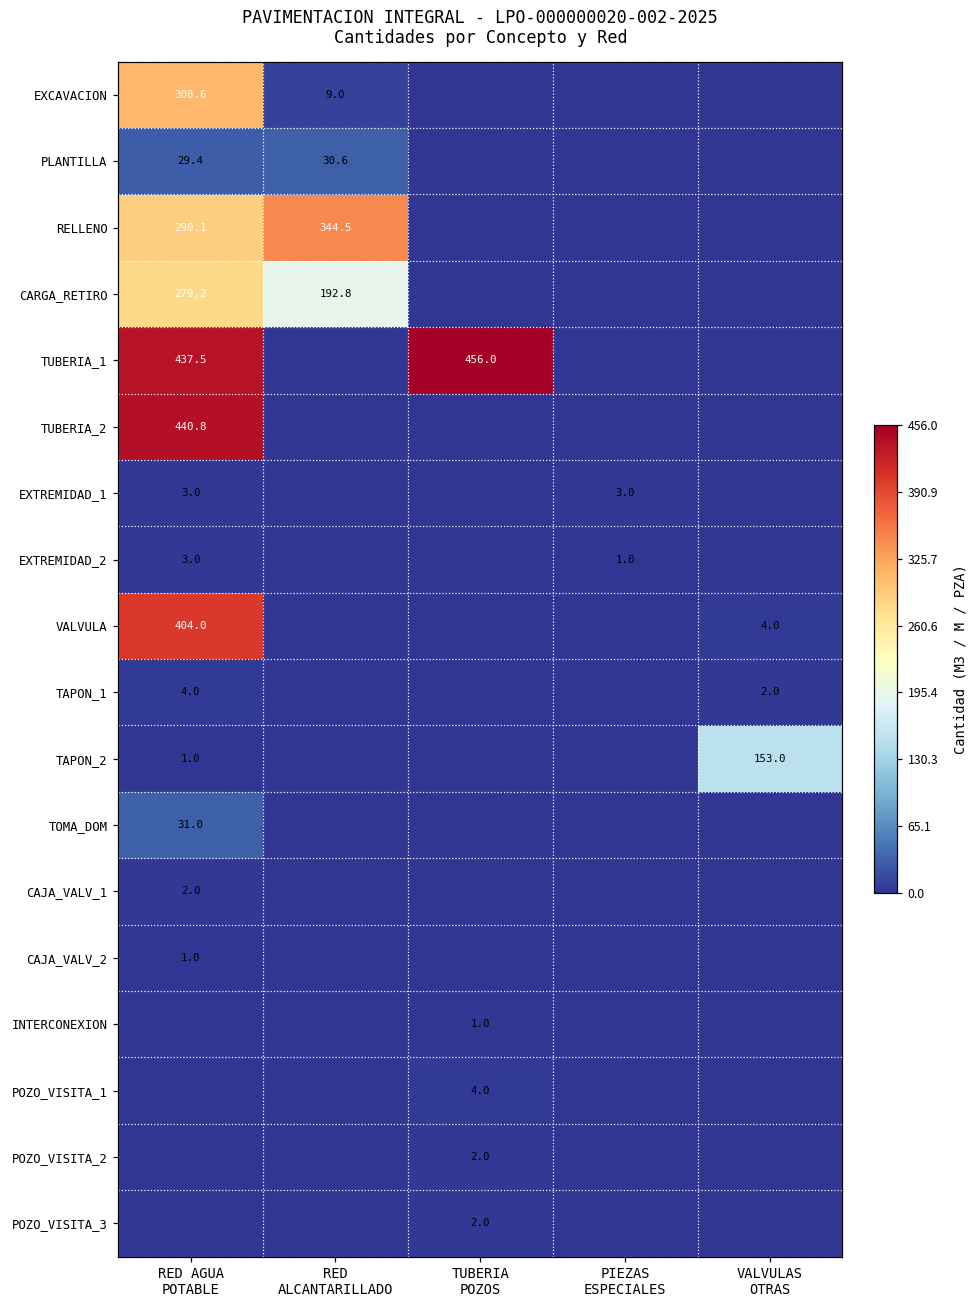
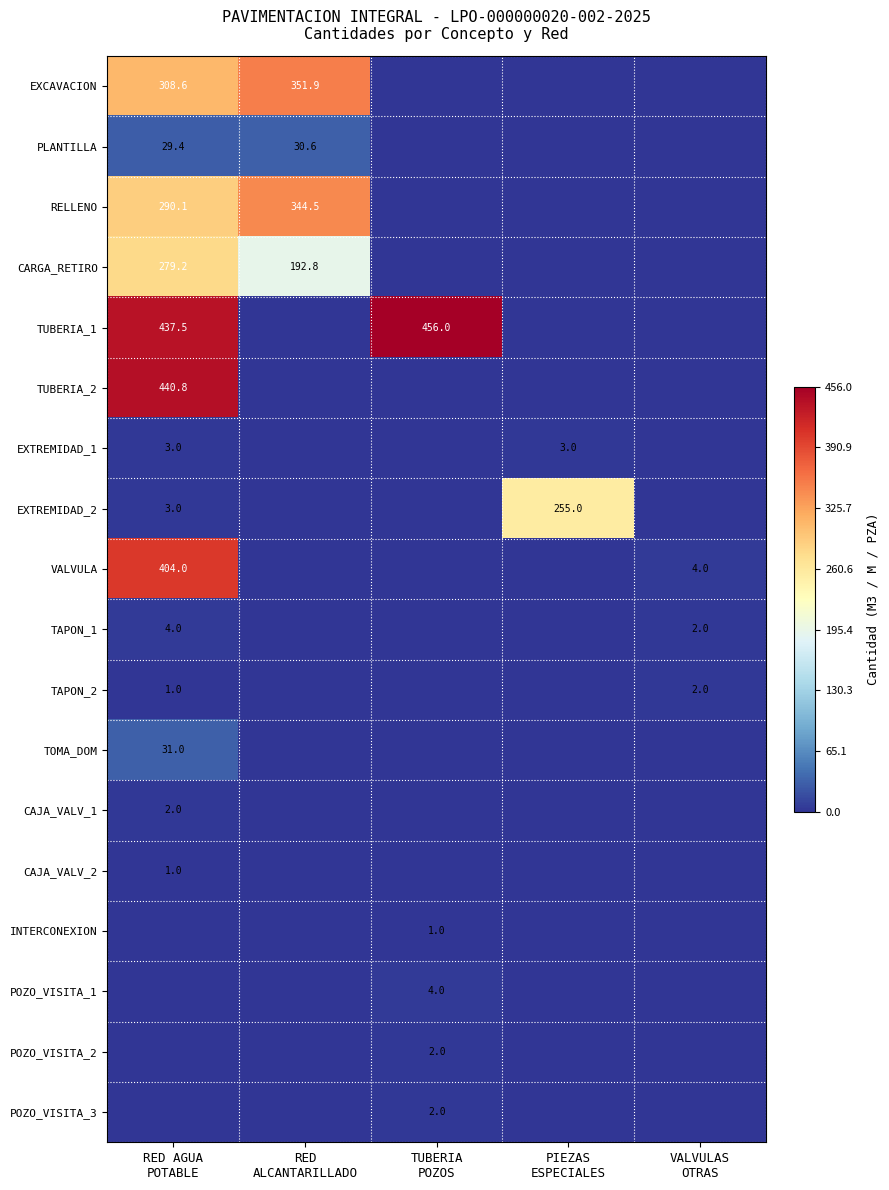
EXCAVACION, RED ALCANTARILLADO: 9.0 -> 351.9
EXTREMIDAD_2, PIEZAS ESPECIALES: 1.0 -> 255.0
TAPON_2, VALVULAS OTRAS: 153.0 -> 2.0
